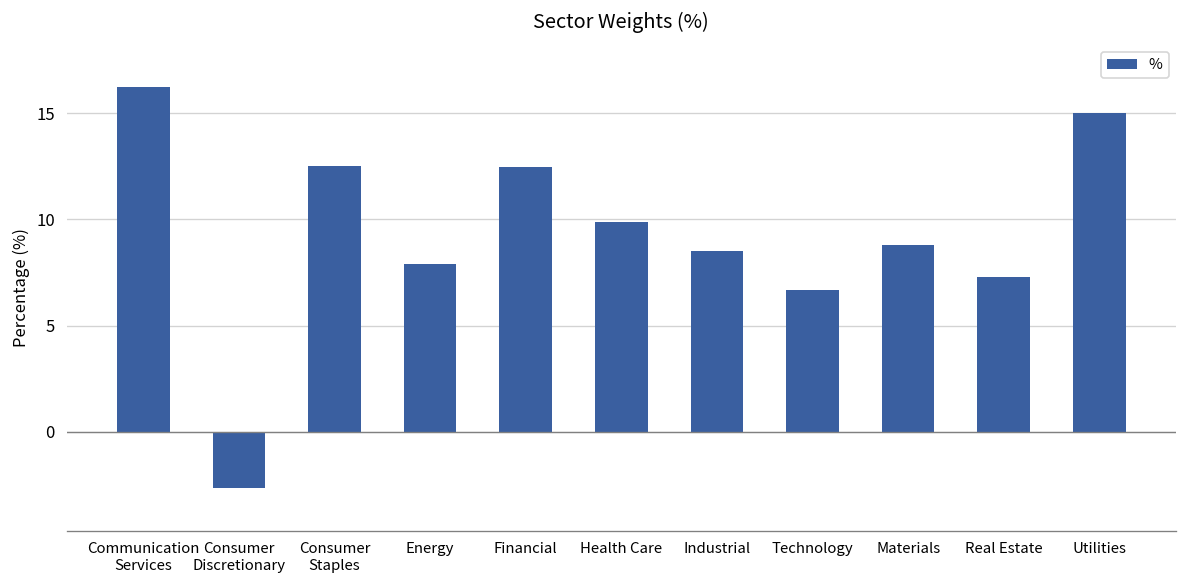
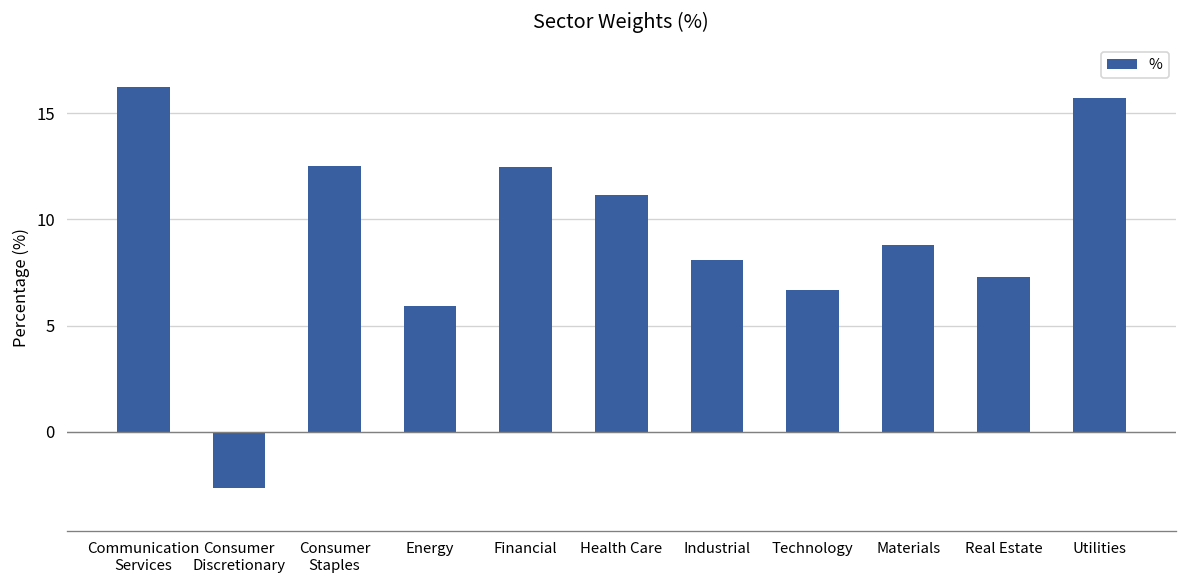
Energy: 7.9 -> 5.9
Health Care: 9.9 -> 11.1
Industrial: 8.5 -> 8.1
Utilities: 15.0 -> 15.7
